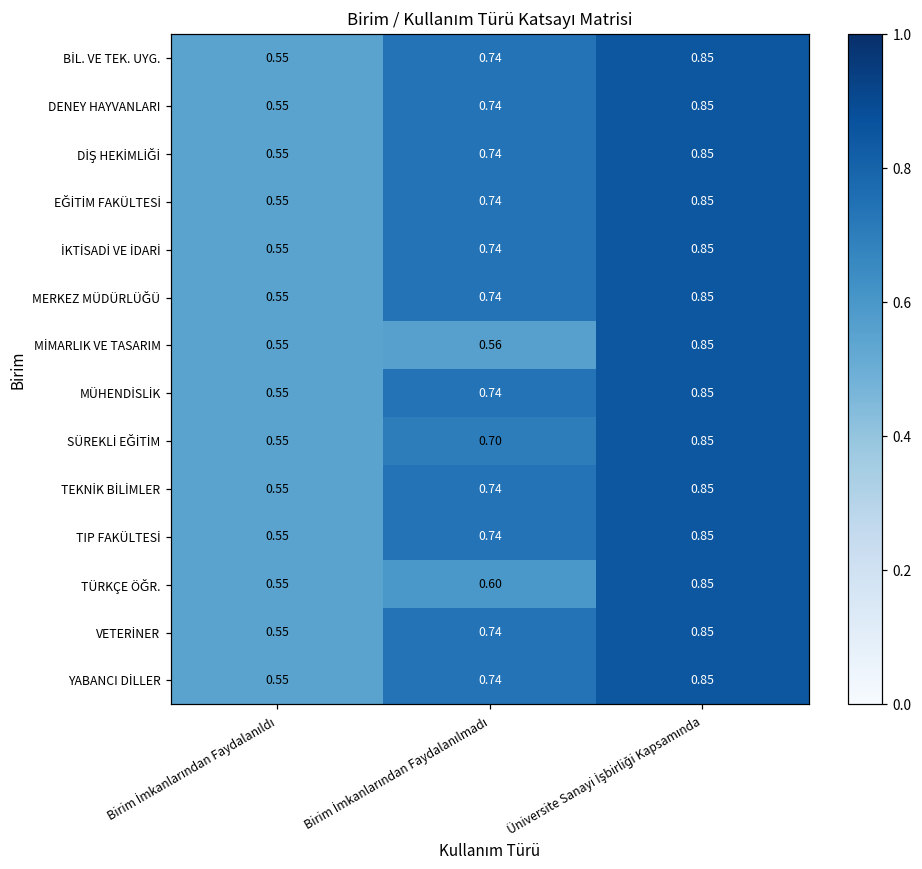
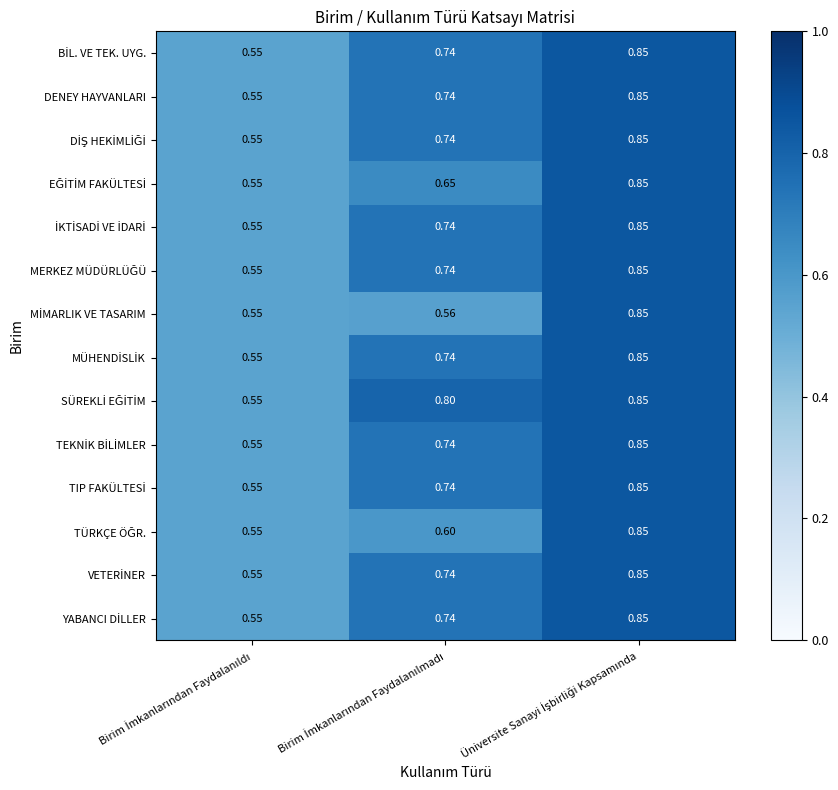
EĞİTİM FAKÜLTESİ, Birim İmkanlarından Faydalanılmadı: 0.74 -> 0.65
SÜREKLİ EĞİTİM, Birim İmkanlarından Faydalanılmadı: 0.70 -> 0.80
